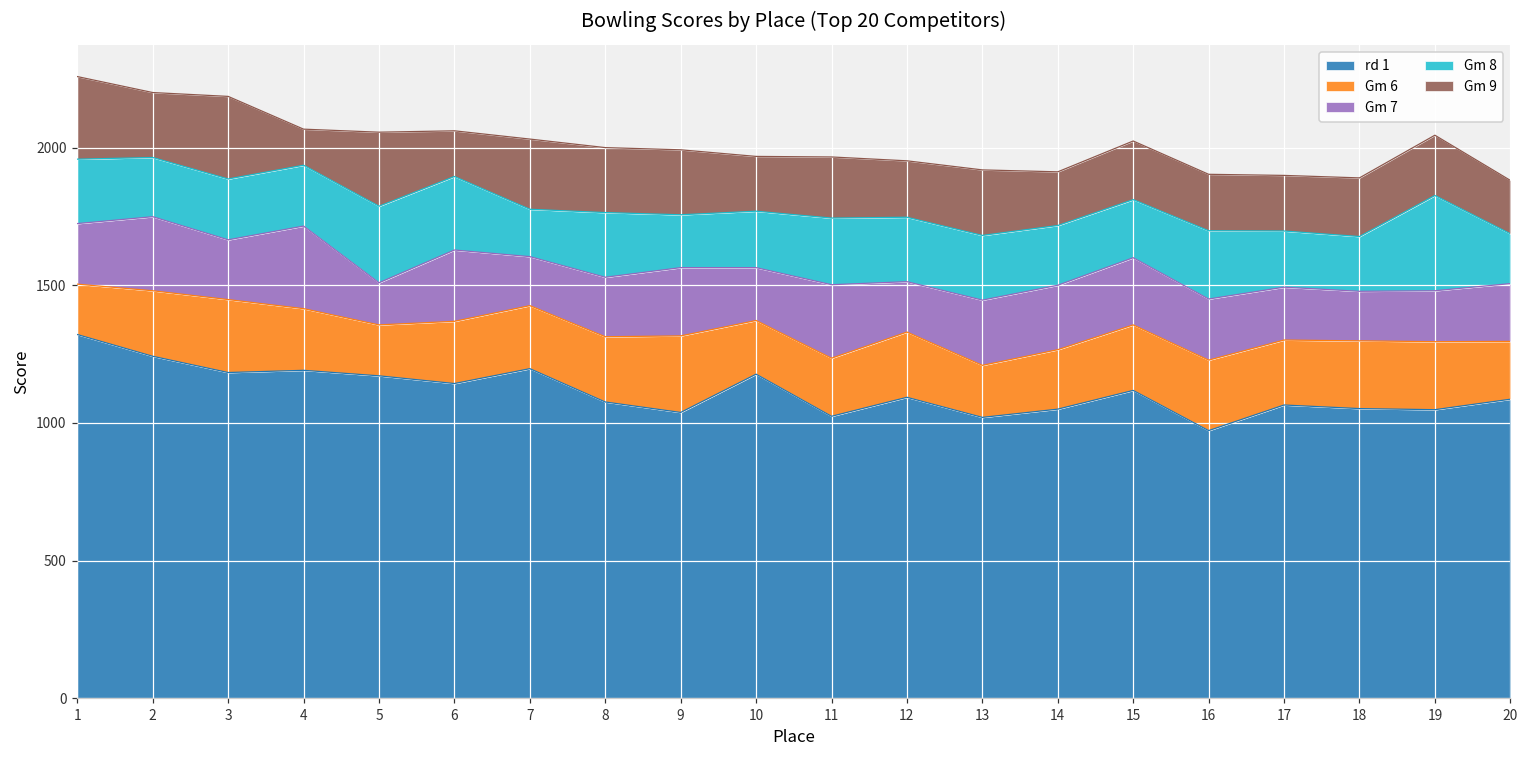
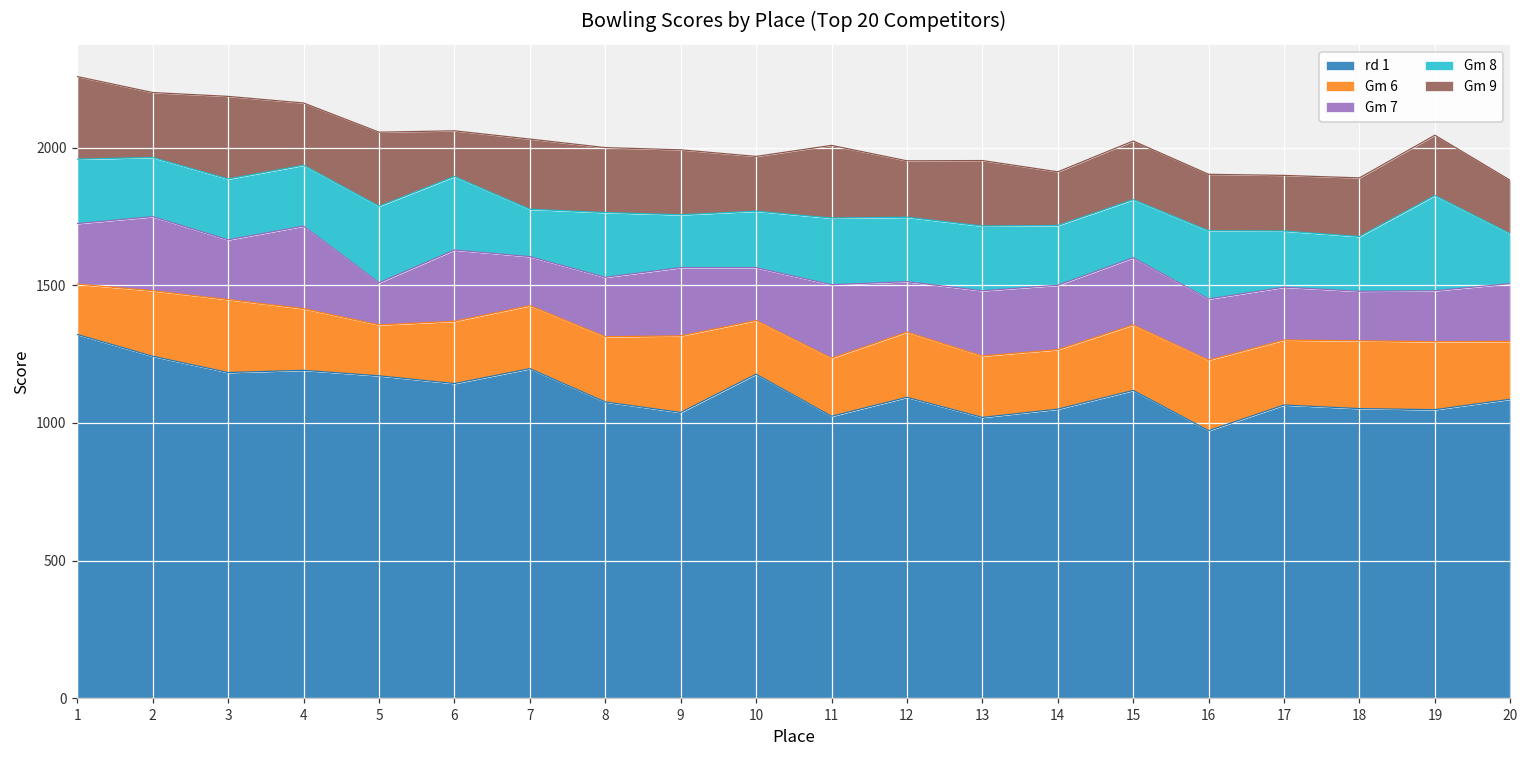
Gm 9, 4: 130 -> 230
Gm 9, 11: 220 -> 260
Gm 6, 13: 190 -> 220
